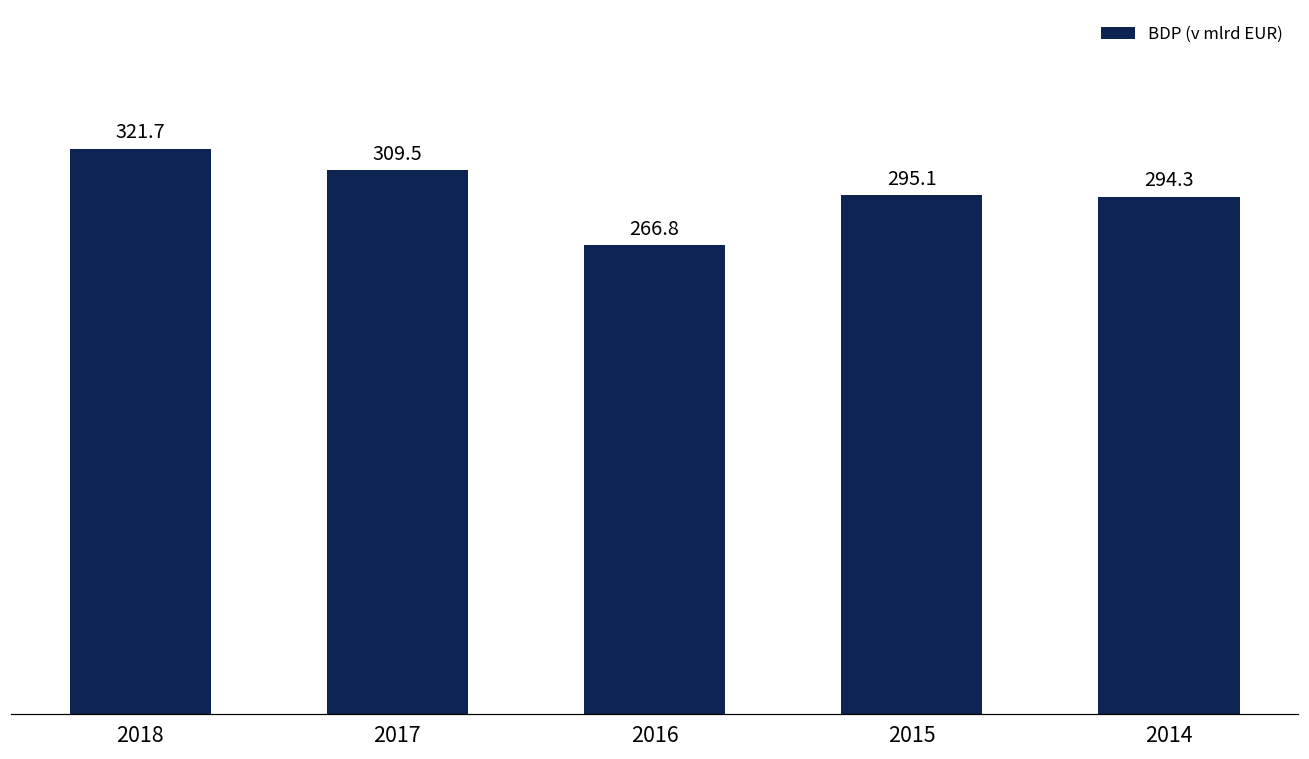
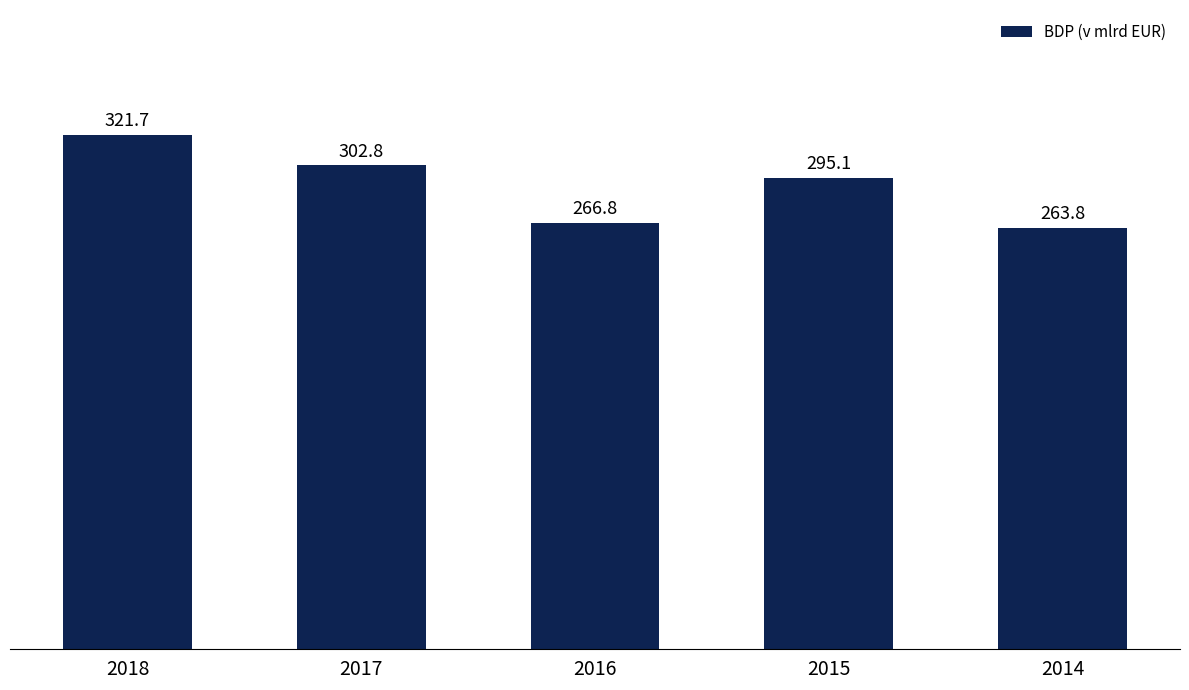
2017: 309.5 -> 302.8
2014: 294.3 -> 263.8
